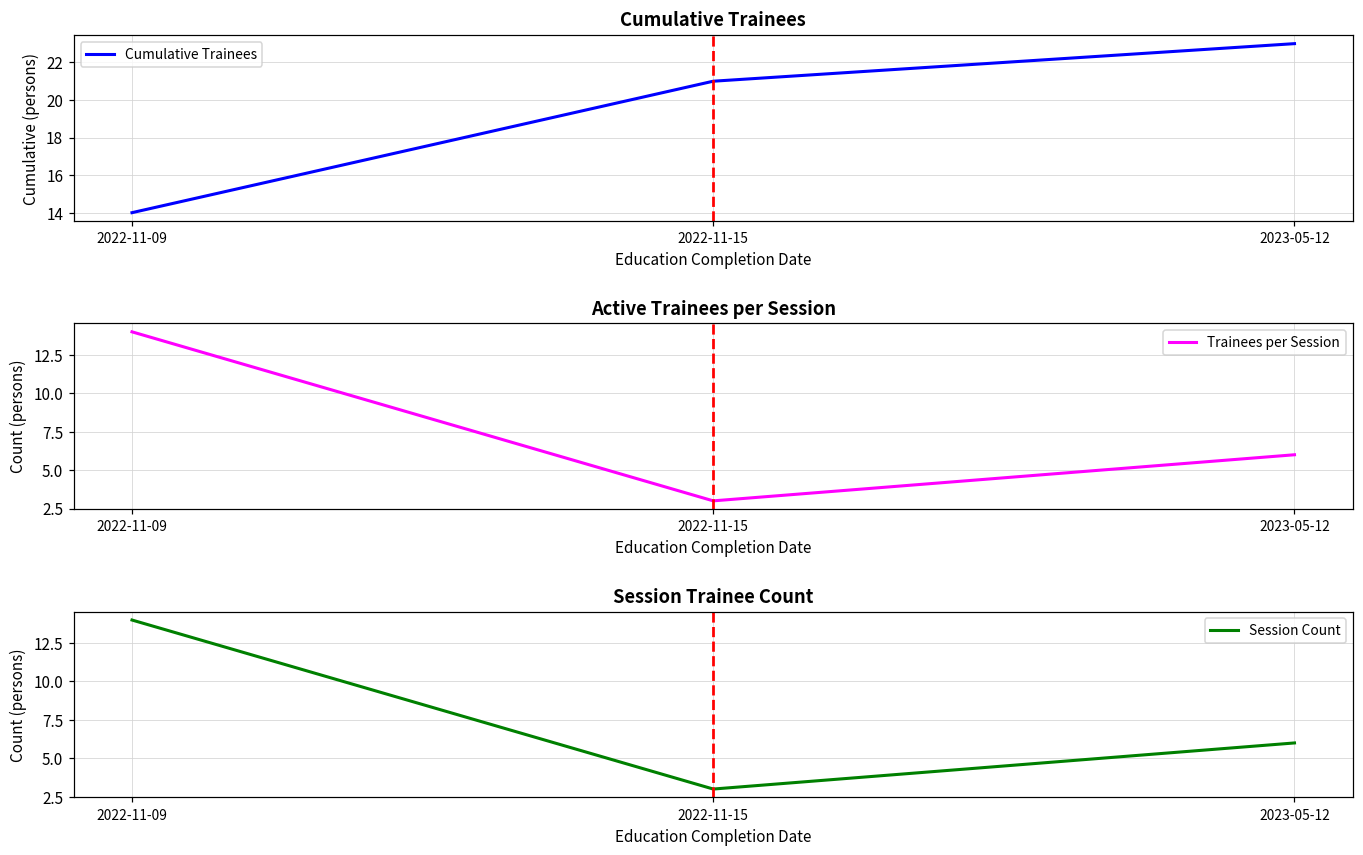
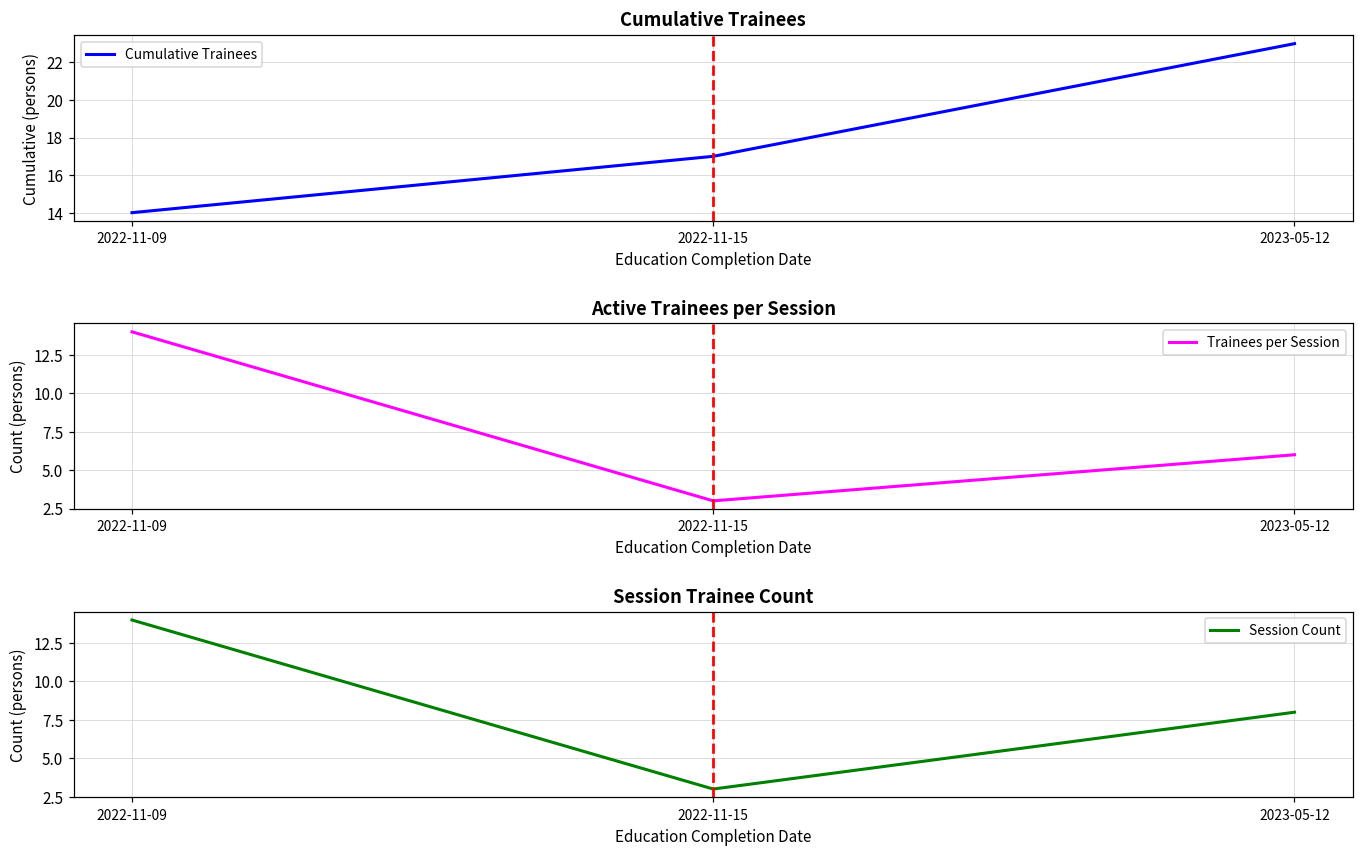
Cumulative Trainees, 2022-11-15: 21 -> 17
Session Trainee Count, 2023-05-12: 6 -> 8
